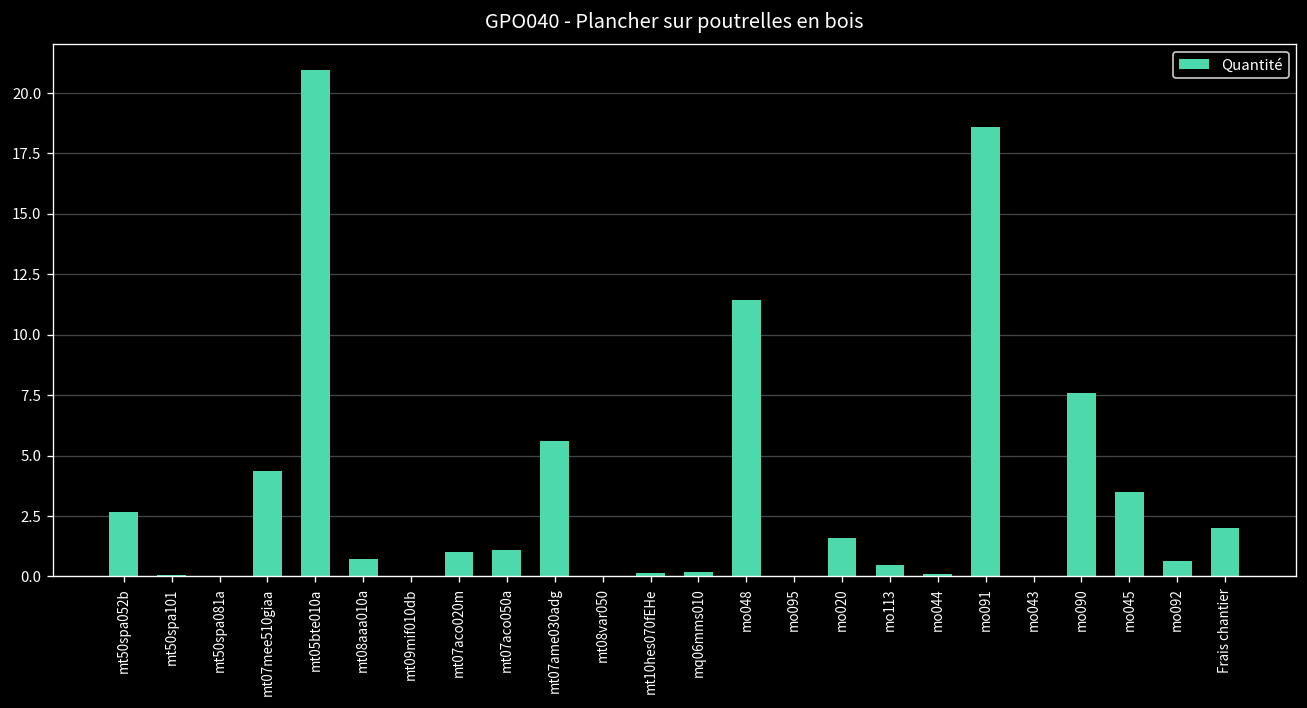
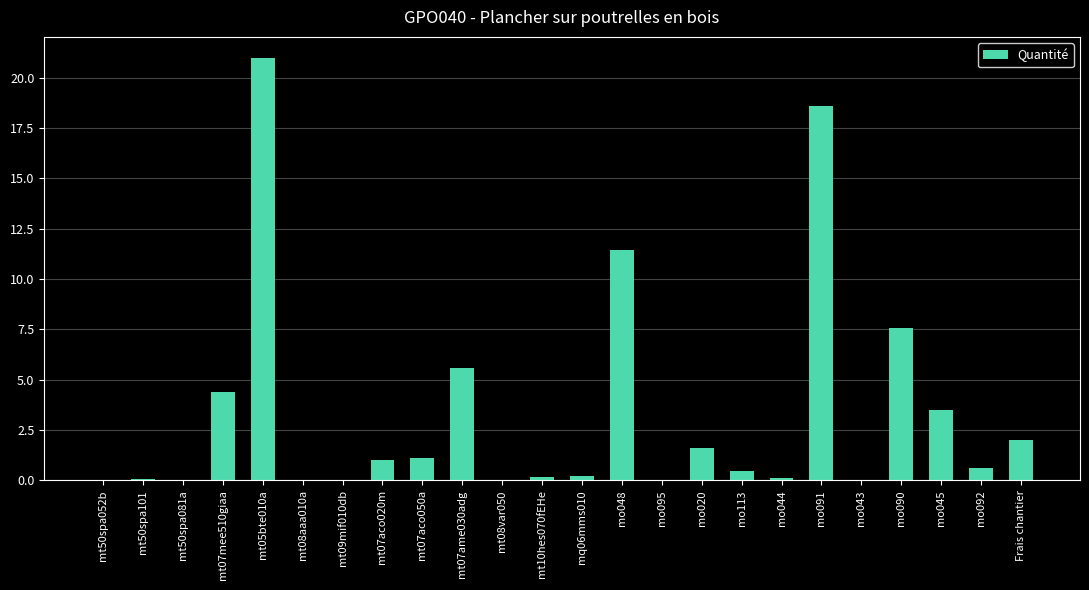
mt50spa052b: 2.7 -> 0.0
mt08aaa010a: 0.7 -> 0.0
